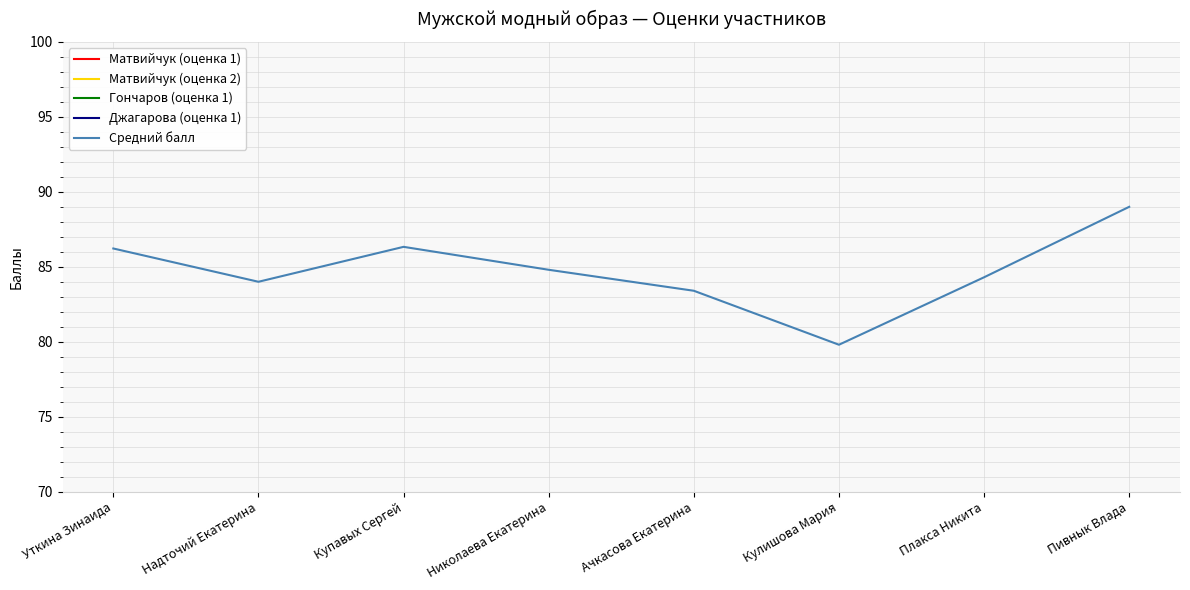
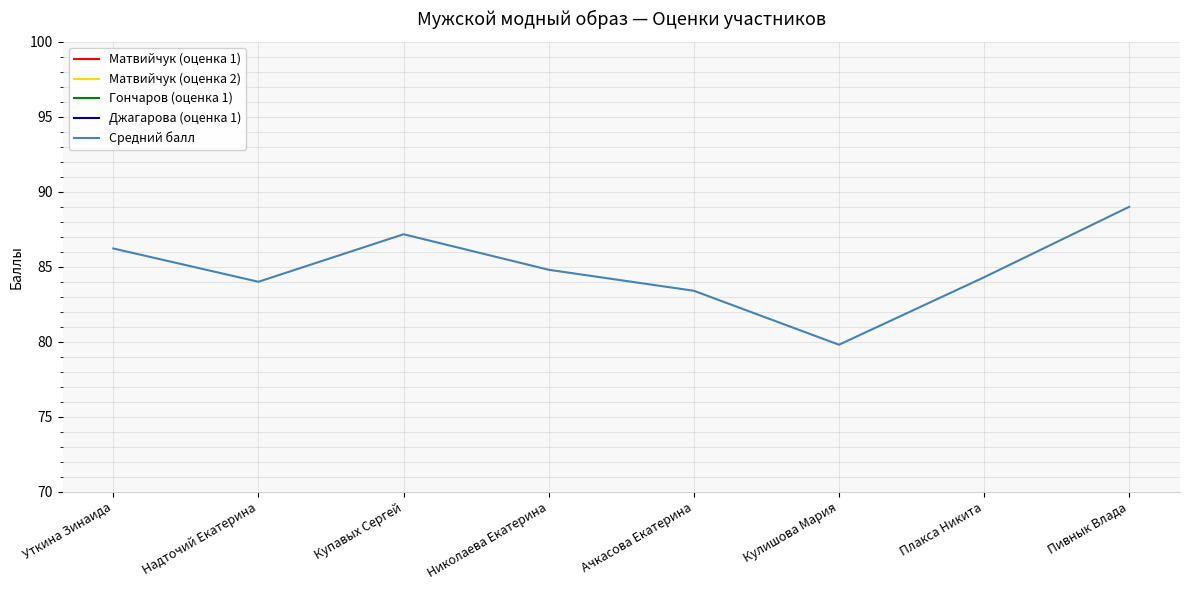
Средний балл, Купавых Сергей: 86.3 -> 87.2
